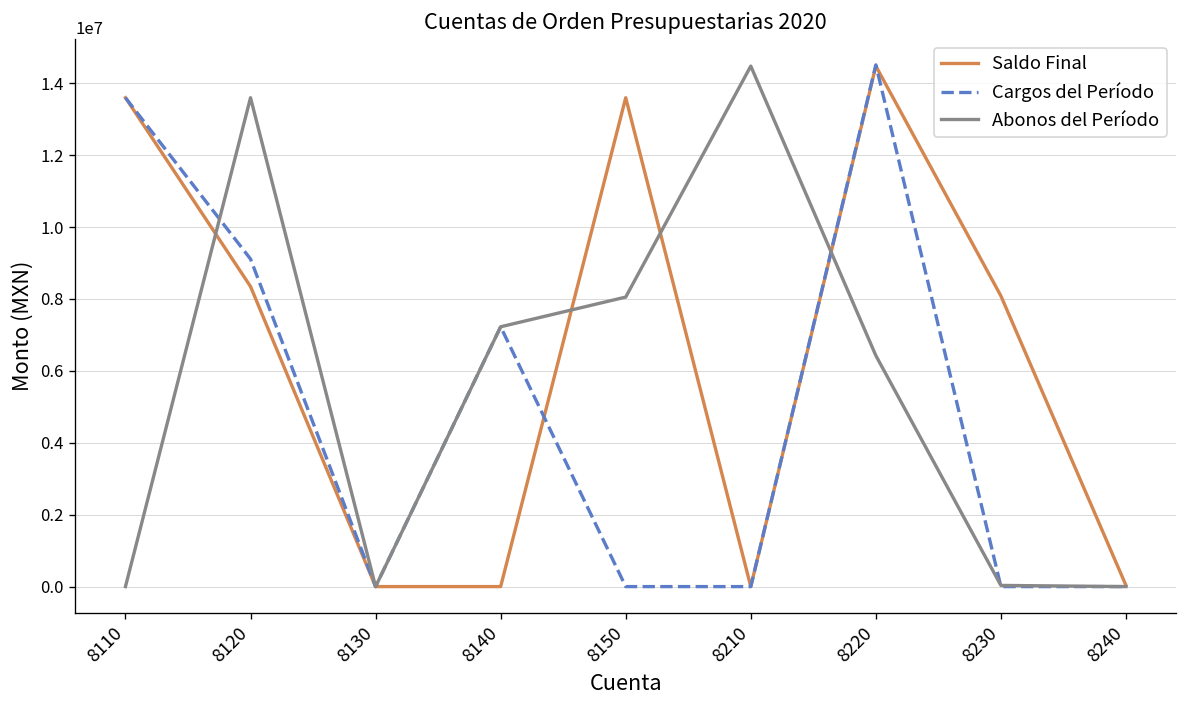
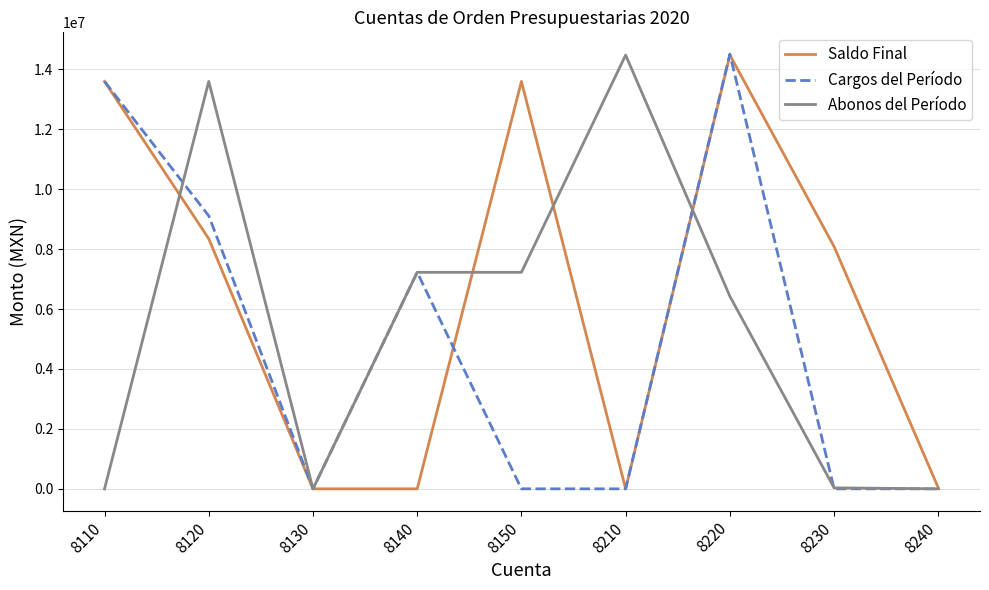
Abonos del Período, 8150: 8100000 -> 7200000
